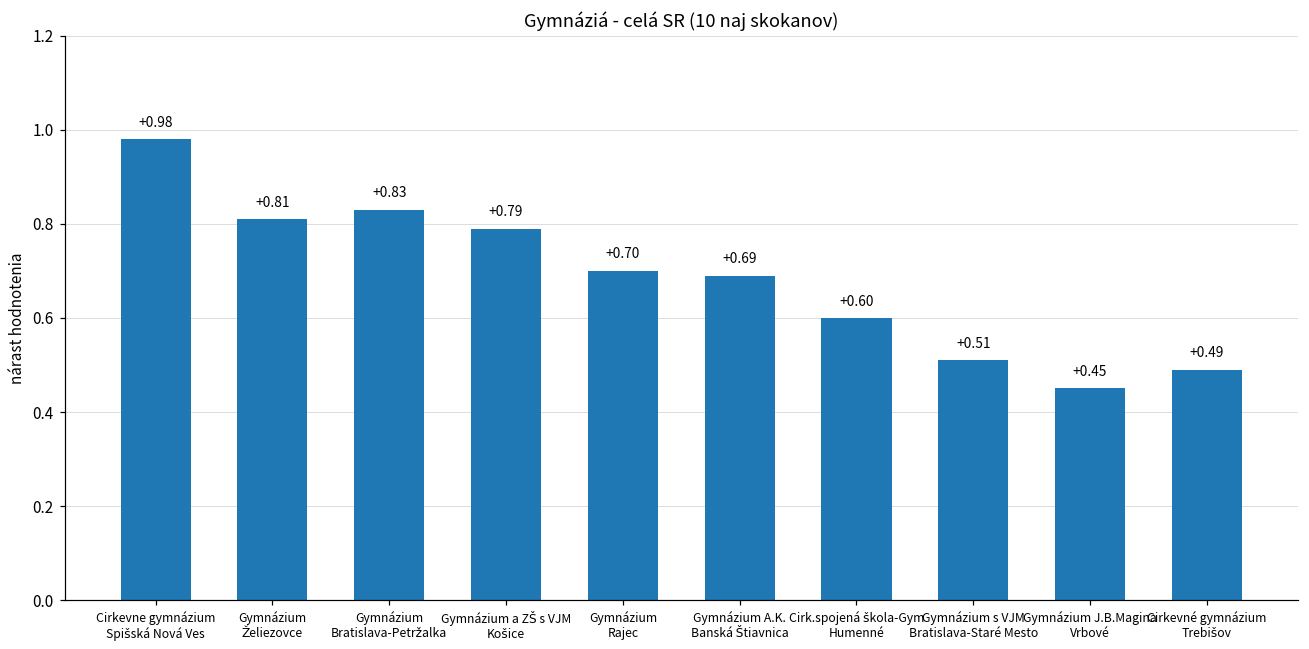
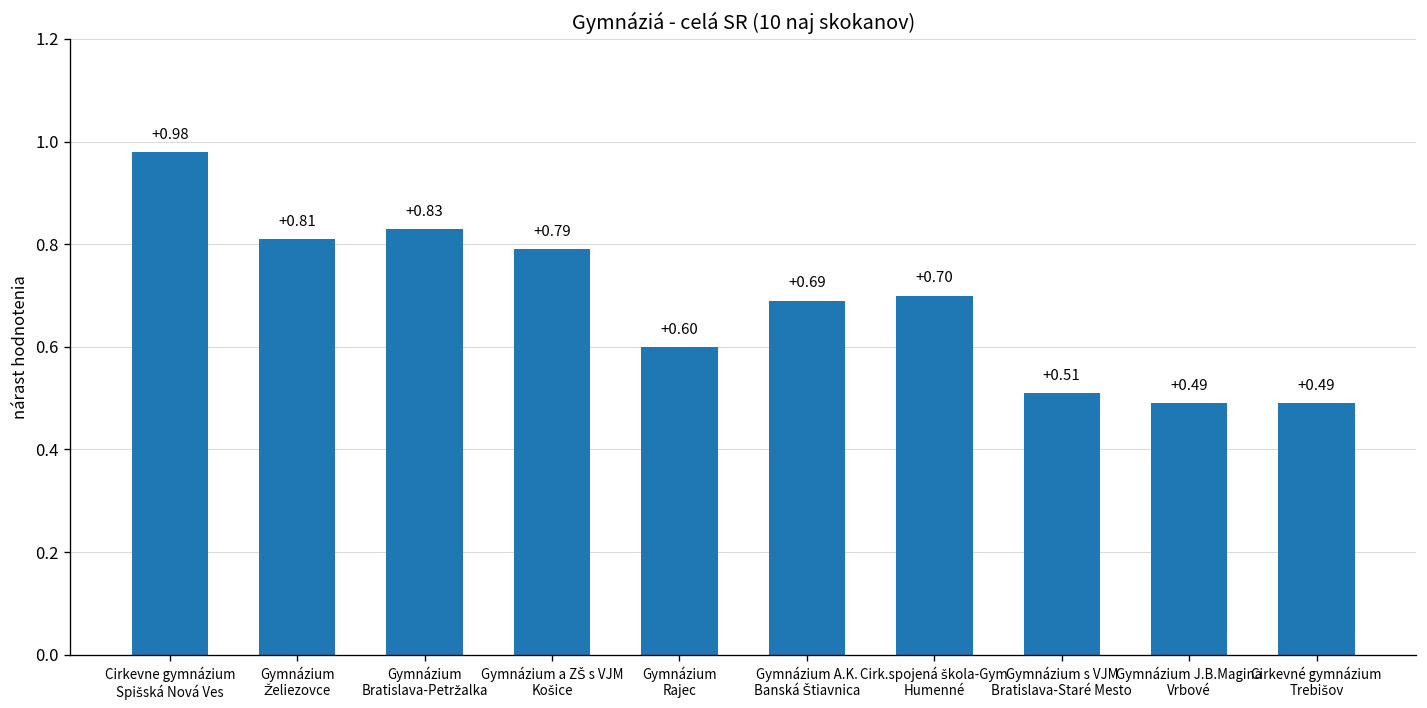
Gymnázium Rajec: +0.70 -> +0.60
Cirk.spojená škola-Gym Humenné: +0.60 -> +0.70
Gymnázium J.B.Magina Vrbové: +0.45 -> +0.49
